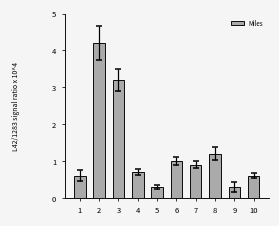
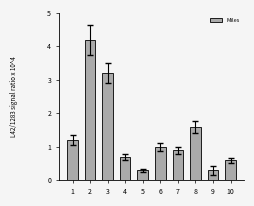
Miles, 1: 0.6 -> 1.2
Miles, 8: 1.2 -> 1.6
